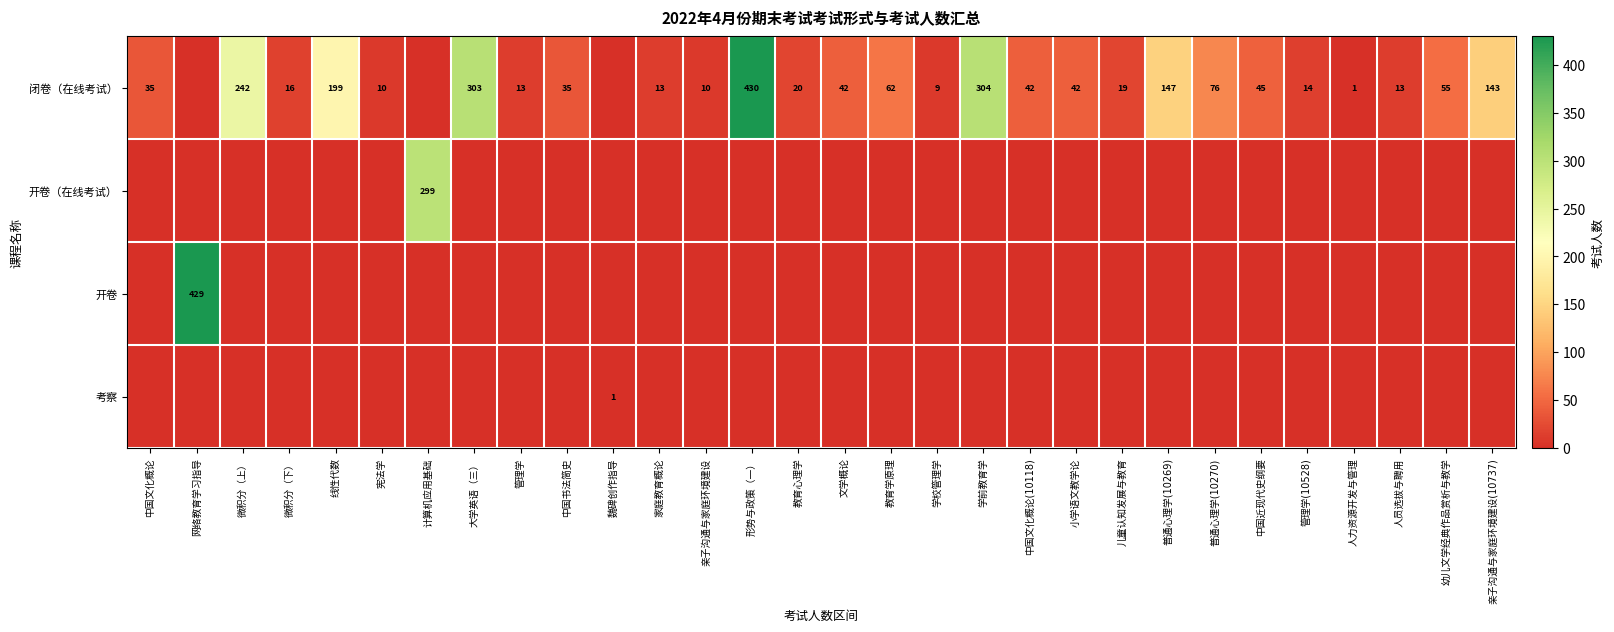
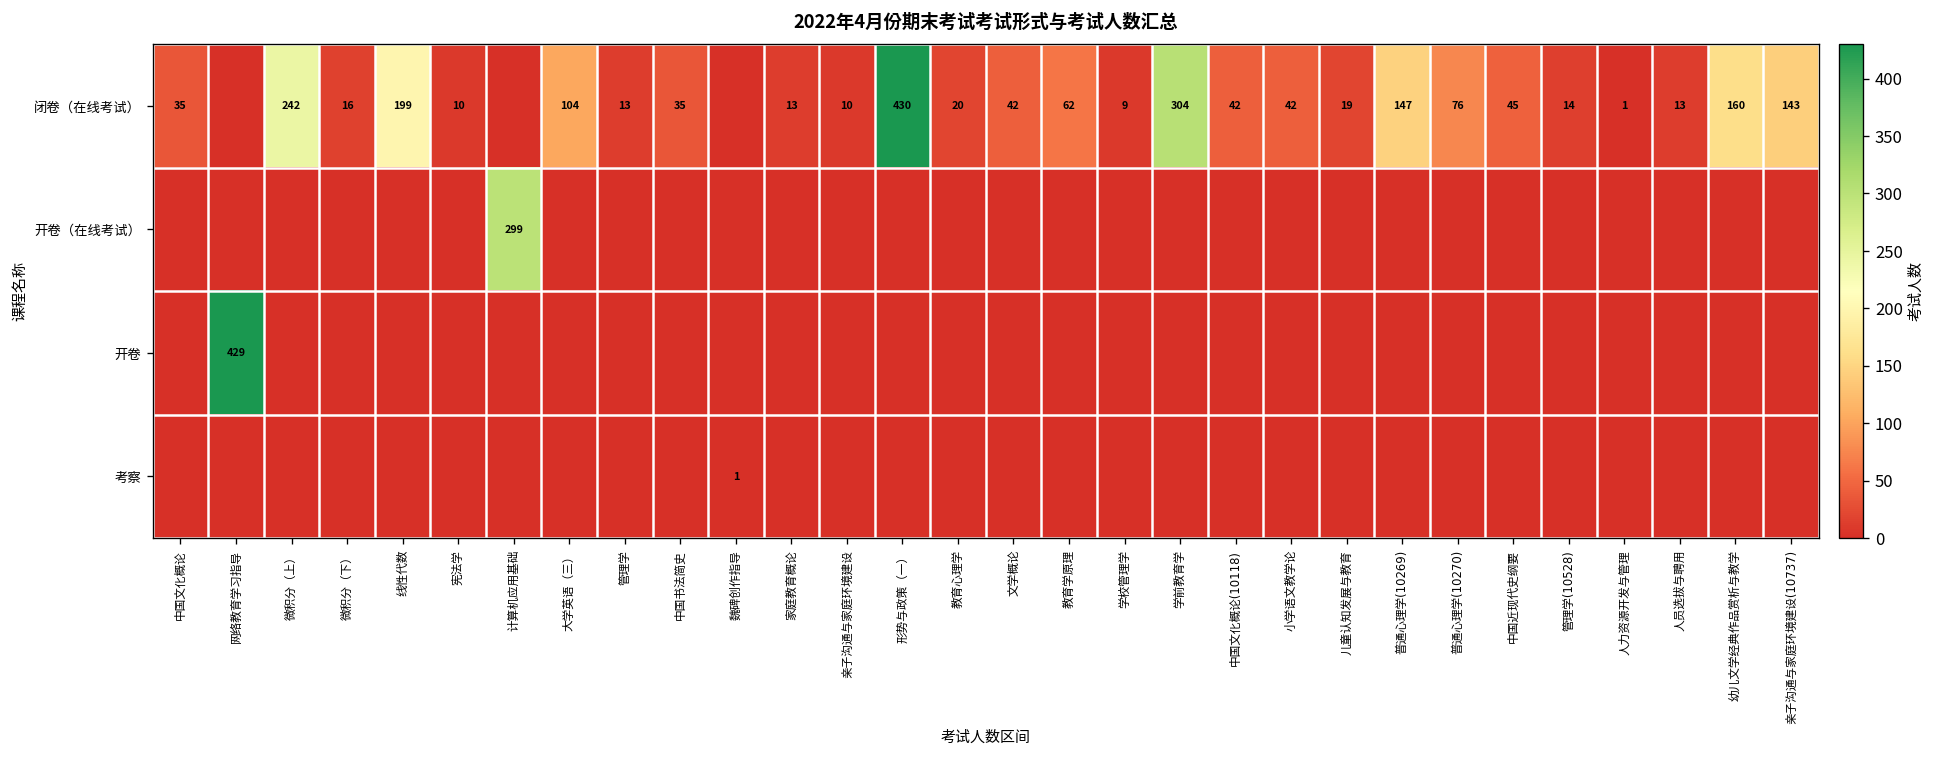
闭卷（在线考试）, 大学英语（三）: 303 -> 104
闭卷（在线考试）, 幼儿文学经典作品赏析与教学: 55 -> 160
